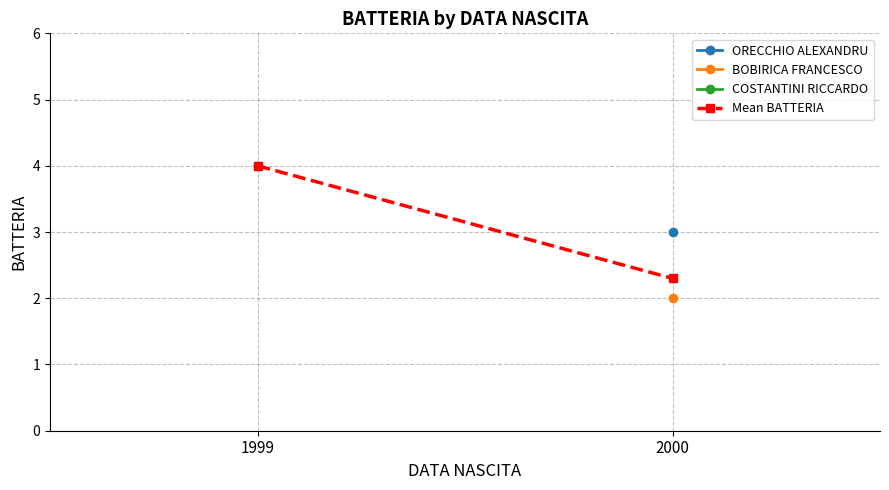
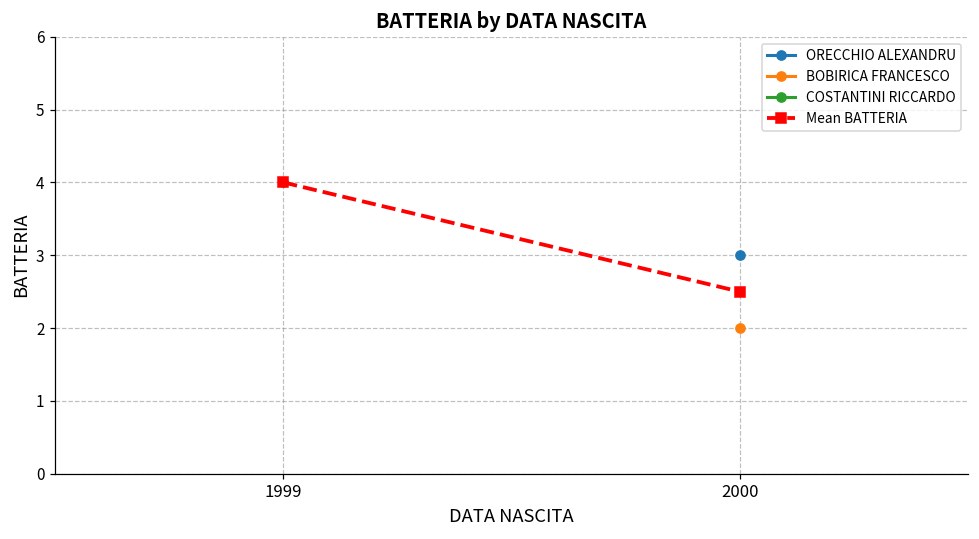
Mean BATTERIA, 2000: 2.3 -> 2.5
